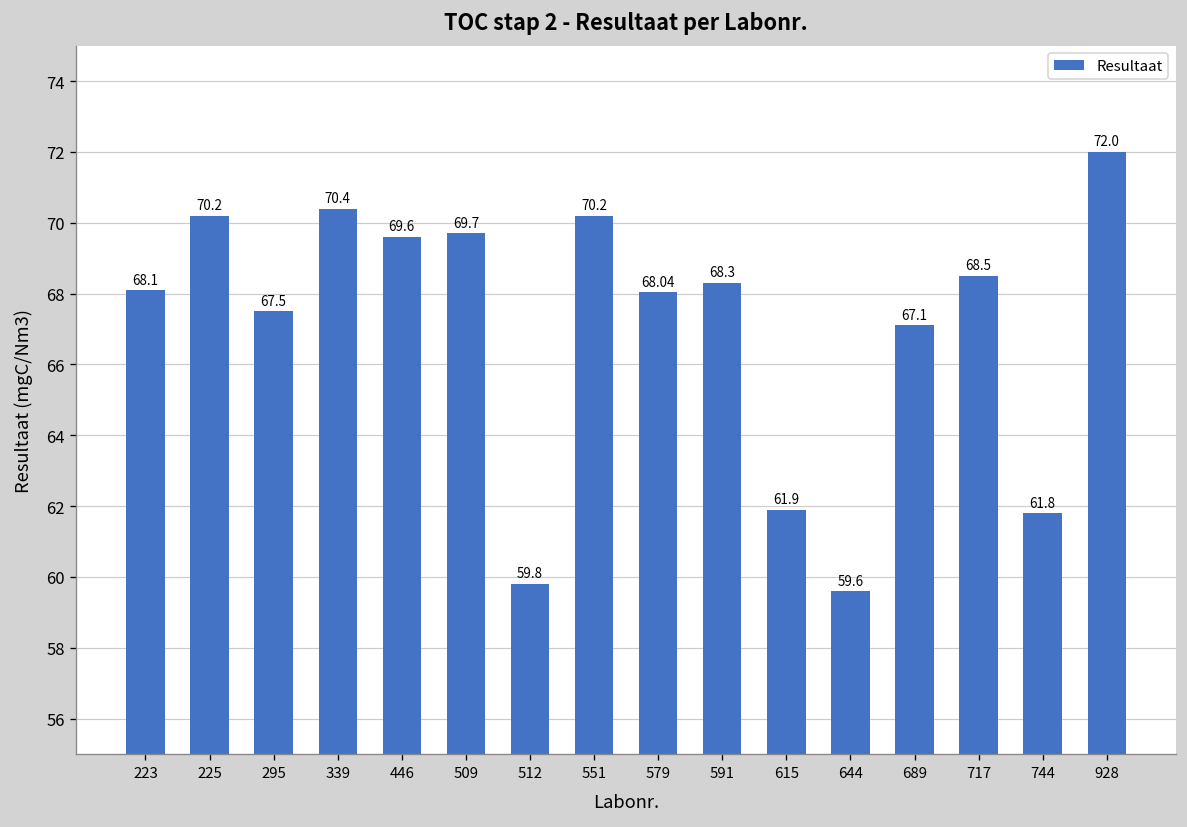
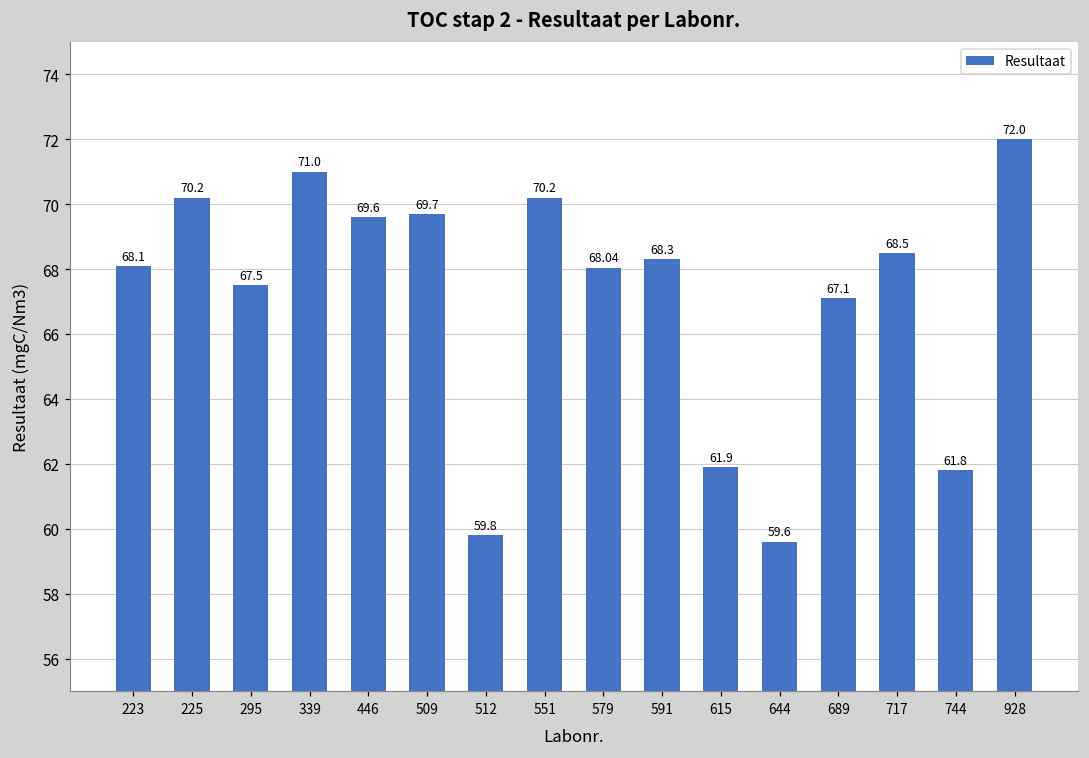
339: 70.4 -> 71.0
